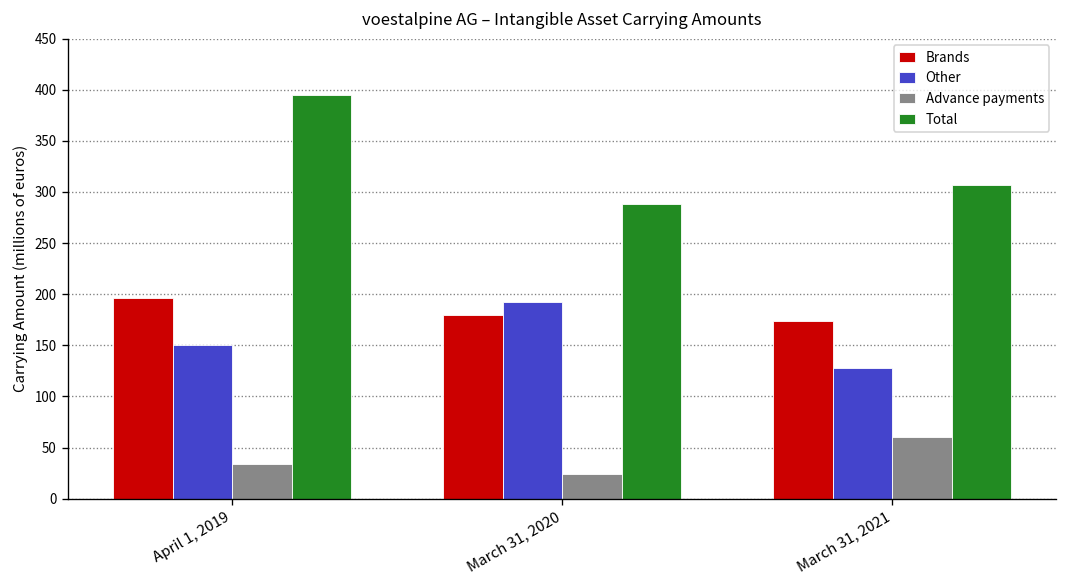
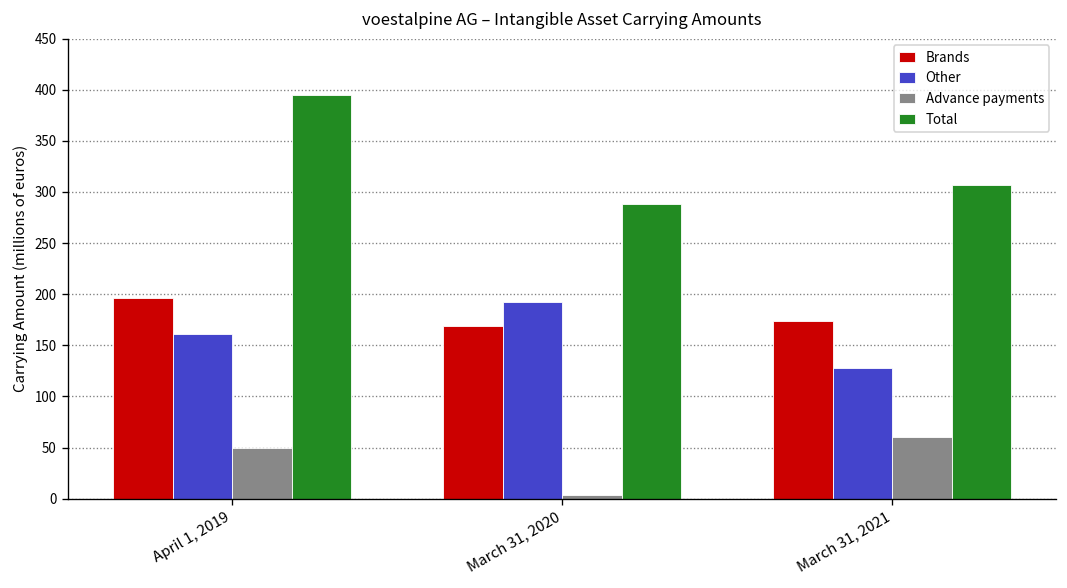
Other, April 1, 2019: 150 -> 160
Advance payments, April 1, 2019: 30 -> 50
Brands, March 31, 2020: 180 -> 170
Advance payments, March 31, 2020: 20 -> 0
